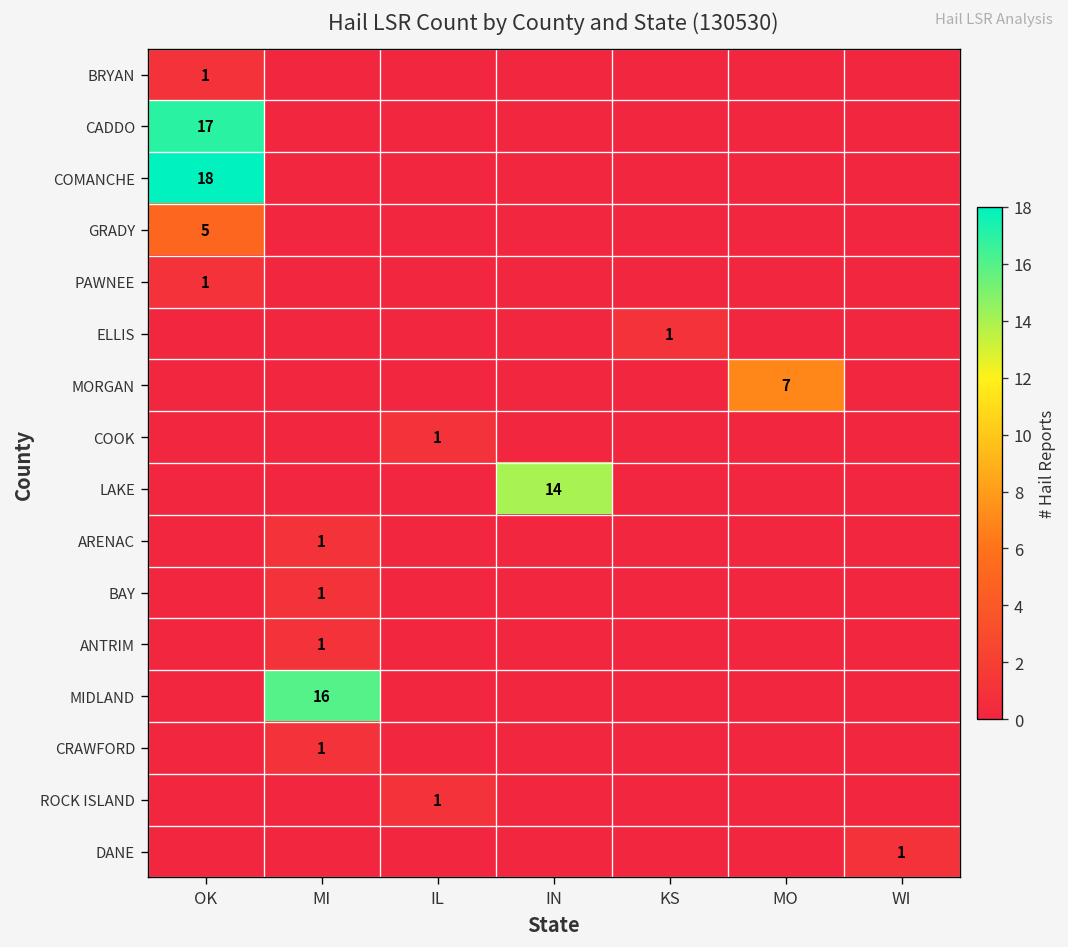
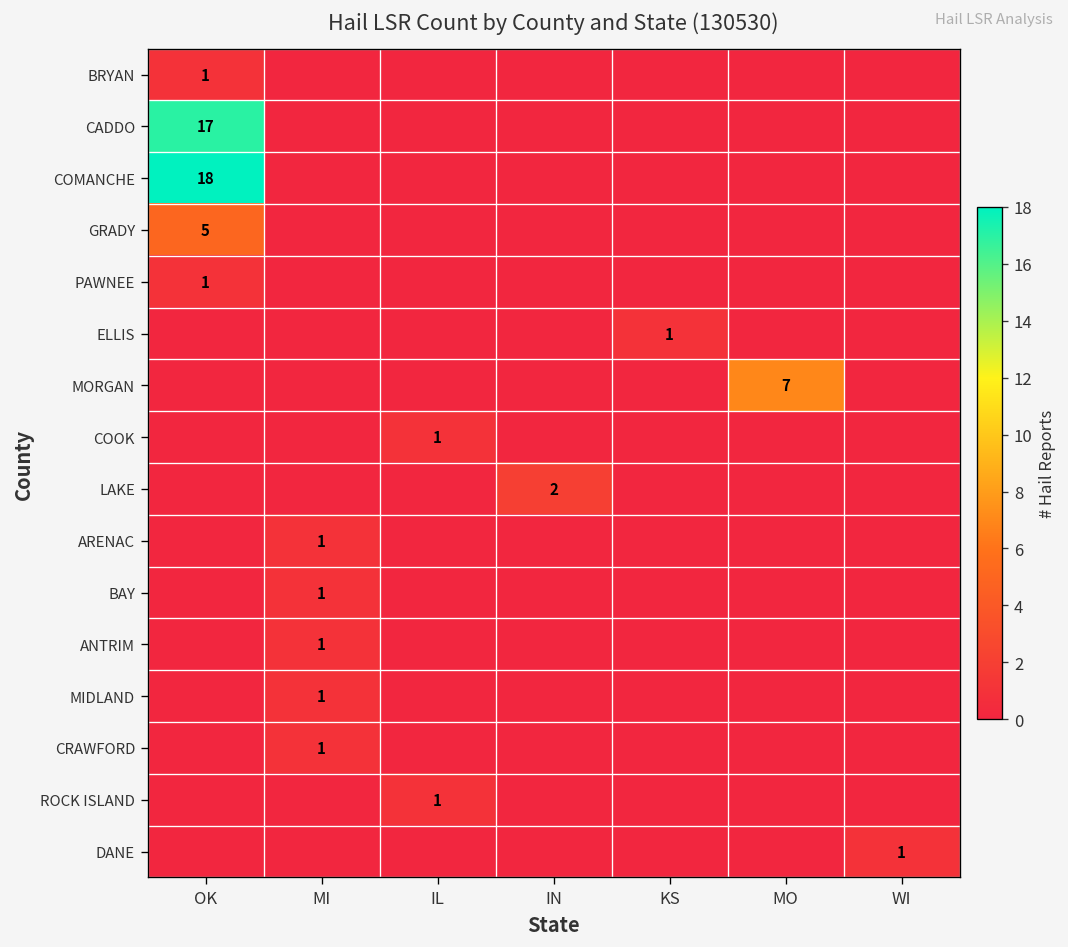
LAKE, IN: 14 -> 2
MIDLAND, MI: 16 -> 1
